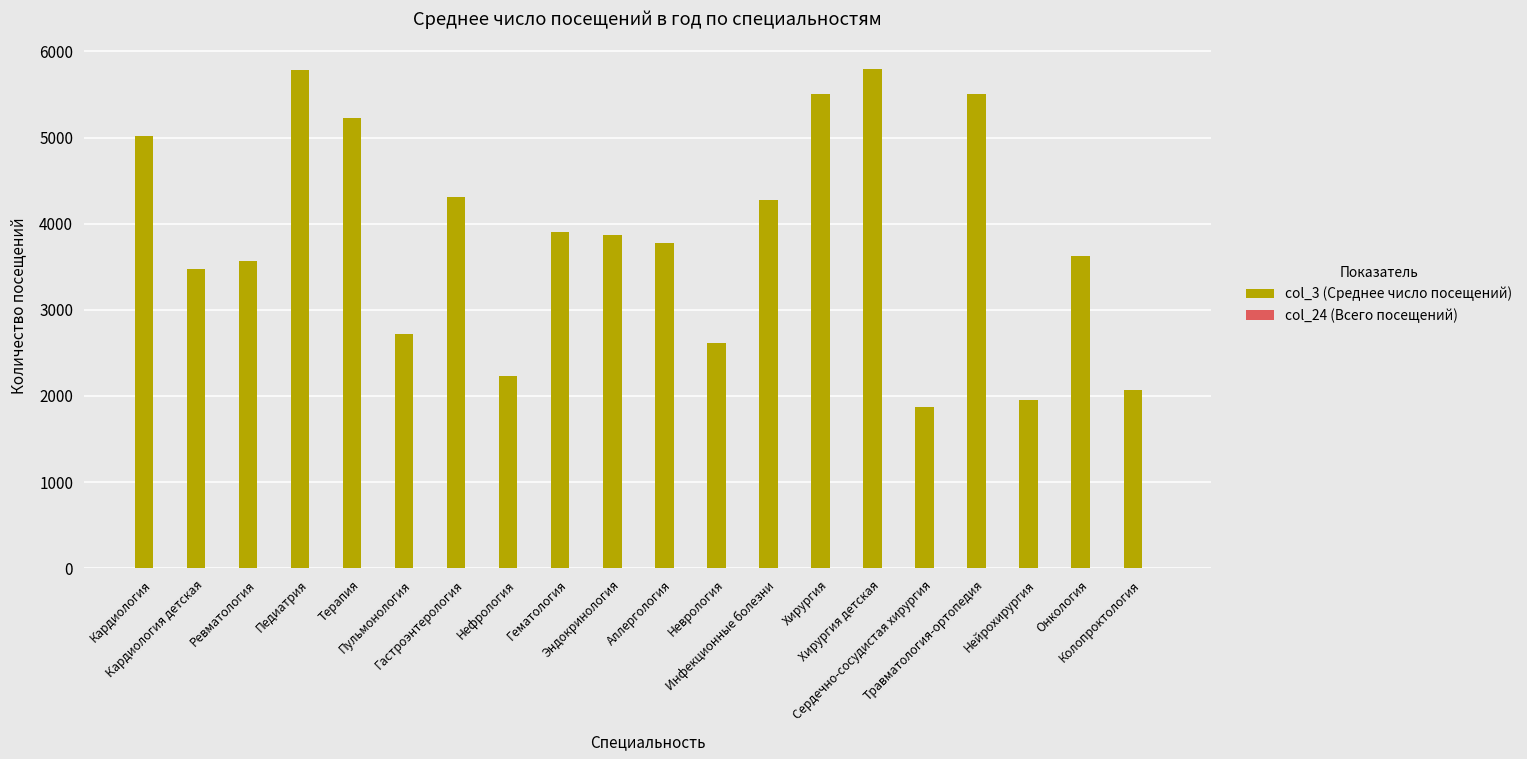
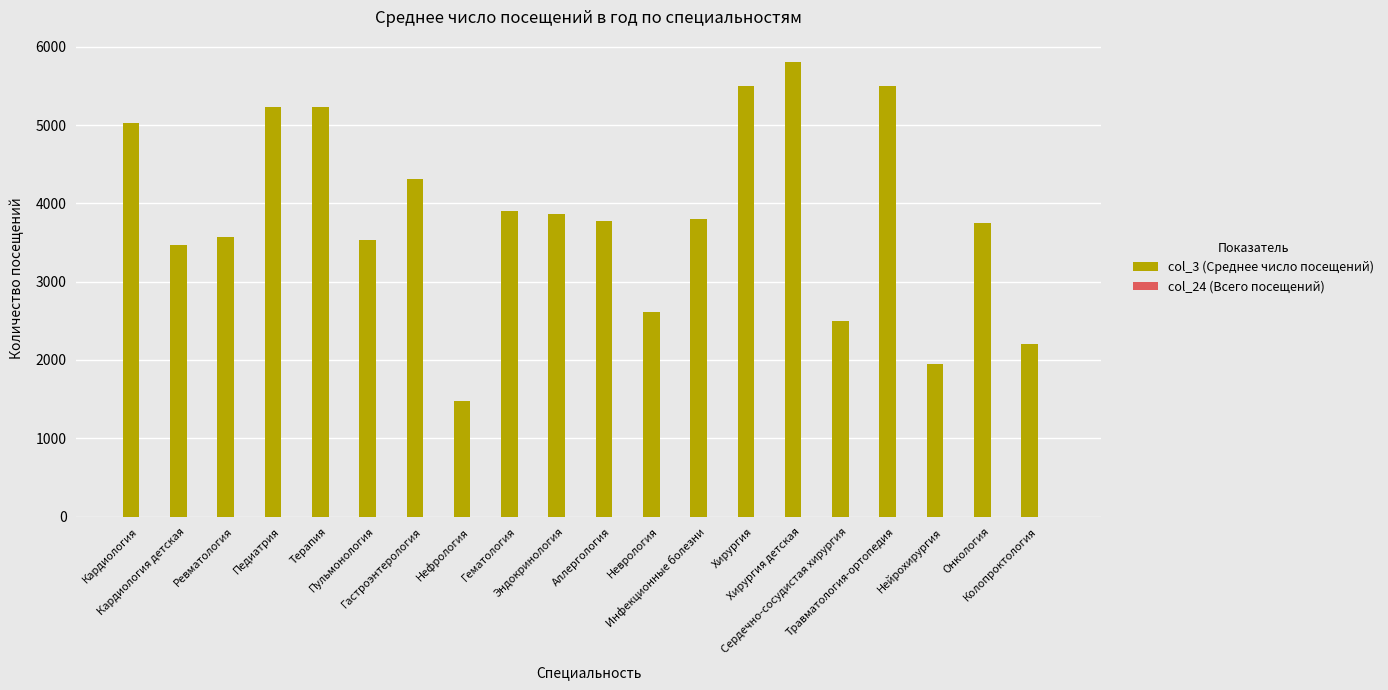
col_3 (Среднее число посещений), Педиатрия: 5800 -> 5200
col_3 (Среднее число посещений), Пульмонология: 2700 -> 3500
col_3 (Среднее число посещений), Нефрология: 2200 -> 1500
col_3 (Среднее число посещений), Инфекционные болезни: 4300 -> 3800
col_3 (Среднее число посещений), Сердечно-сосудистая хирургия: 1900 -> 2500
col_3 (Среднее число посещений), Онкология: 3600 -> 3800
col_3 (Среднее число посещений), Колопроктология: 2100 -> 2200
